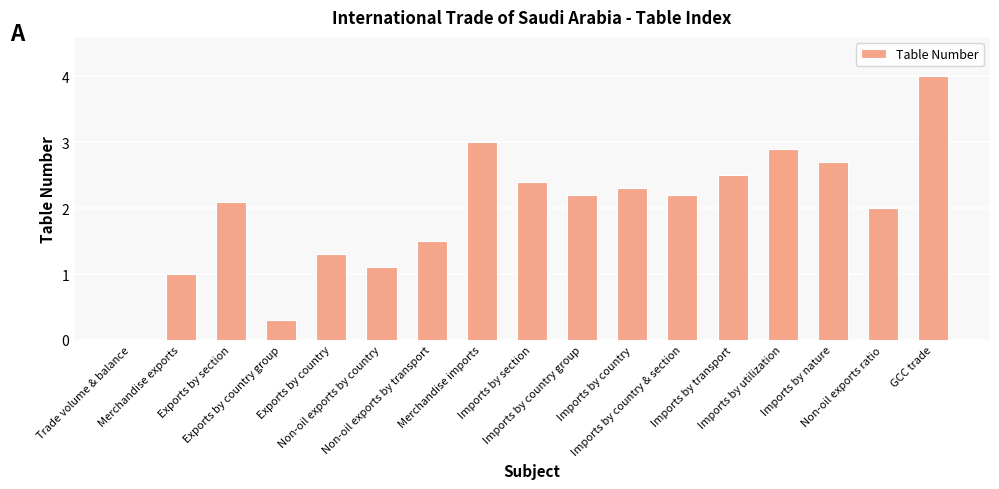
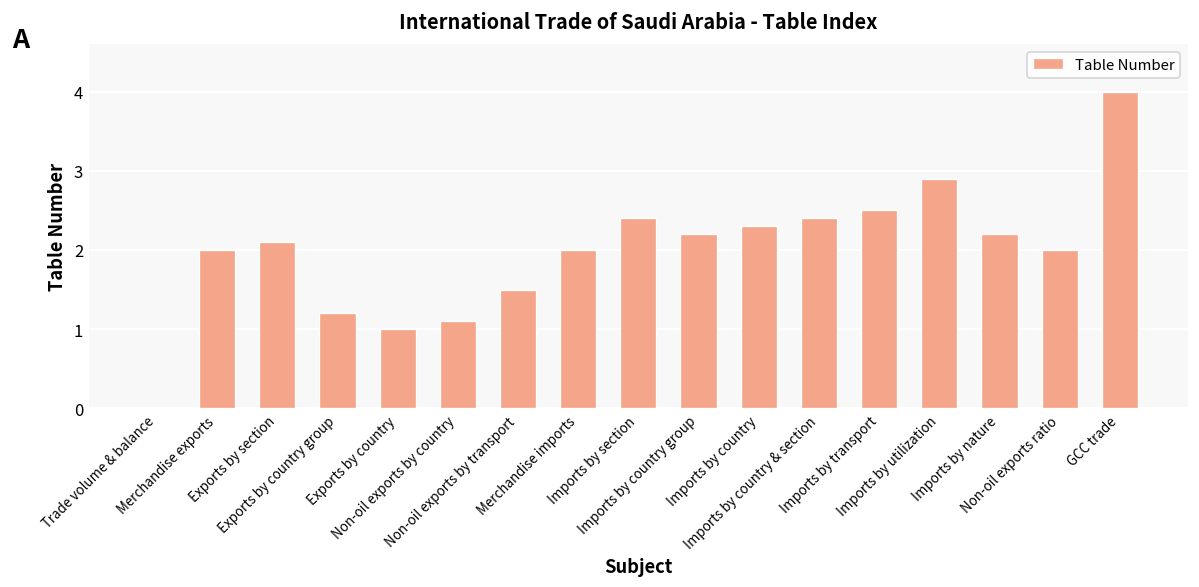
Merchandise exports: 1 -> 2
Exports by country group: 0.3 -> 1.2
Exports by country: 1.3 -> 1.0
Merchandise imports: 3 -> 2
Imports by country & section: 2.2 -> 2.4
Imports by nature: 2.7 -> 2.2
